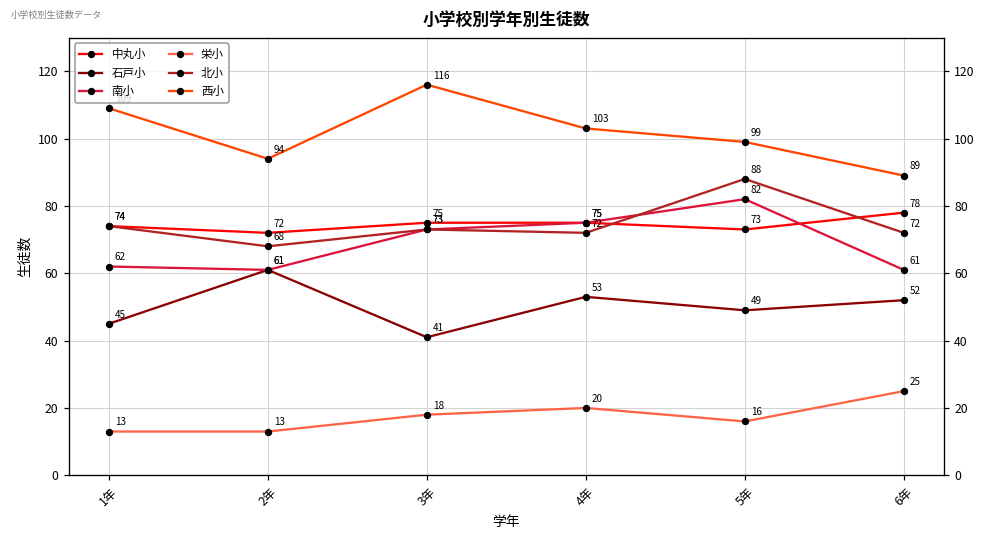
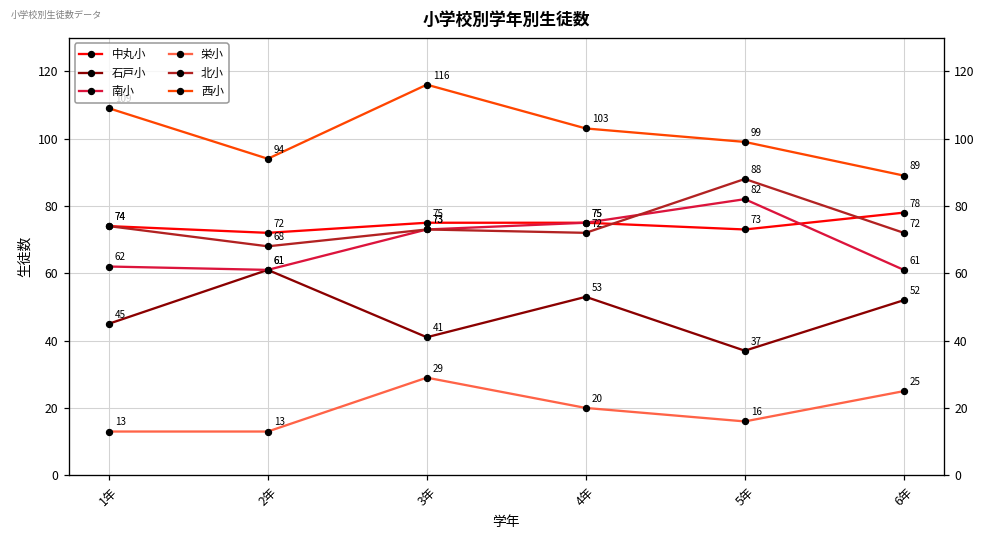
栄小, 3年: 18 -> 29
石戸小, 5年: 49 -> 37
